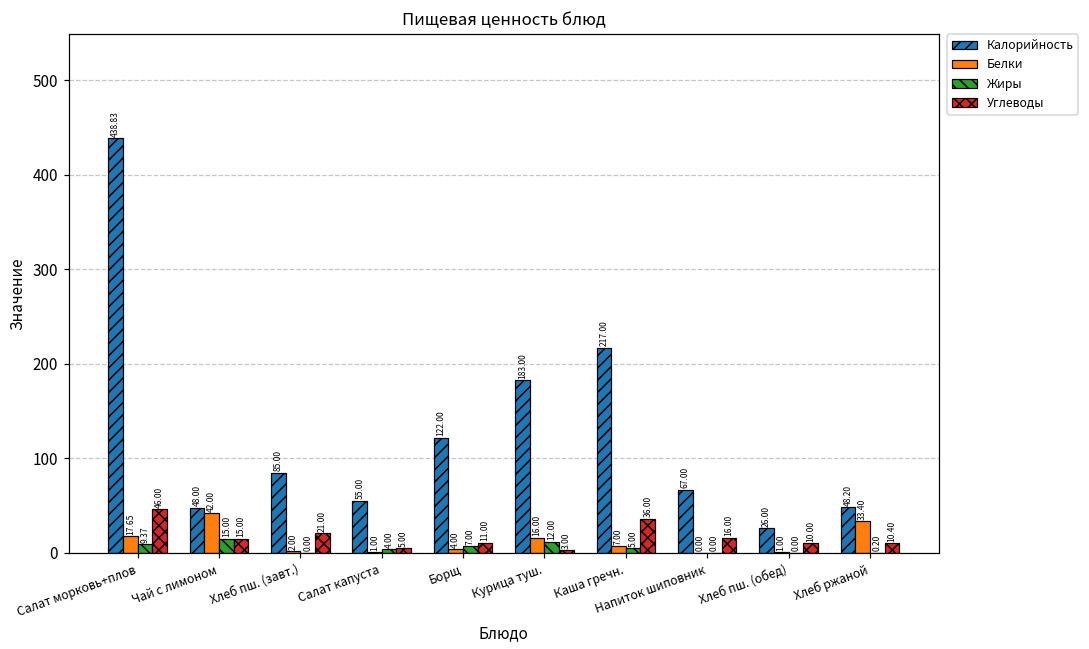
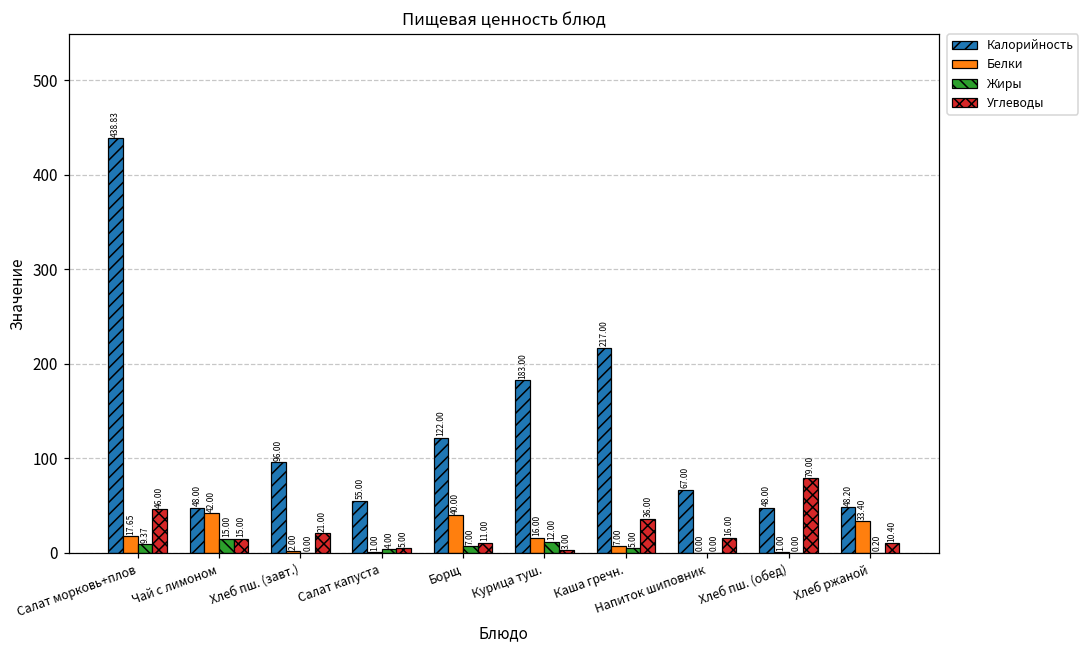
Калорийность, Хлеб пш. (завт.): 85.00 -> 96.00
Белки, Борщ: 4.00 -> 40.00
Калорийность, Хлеб пш. (обед): 26.00 -> 48.00
Углеводы, Хлеб пш. (обед): 10.00 -> 79.00
